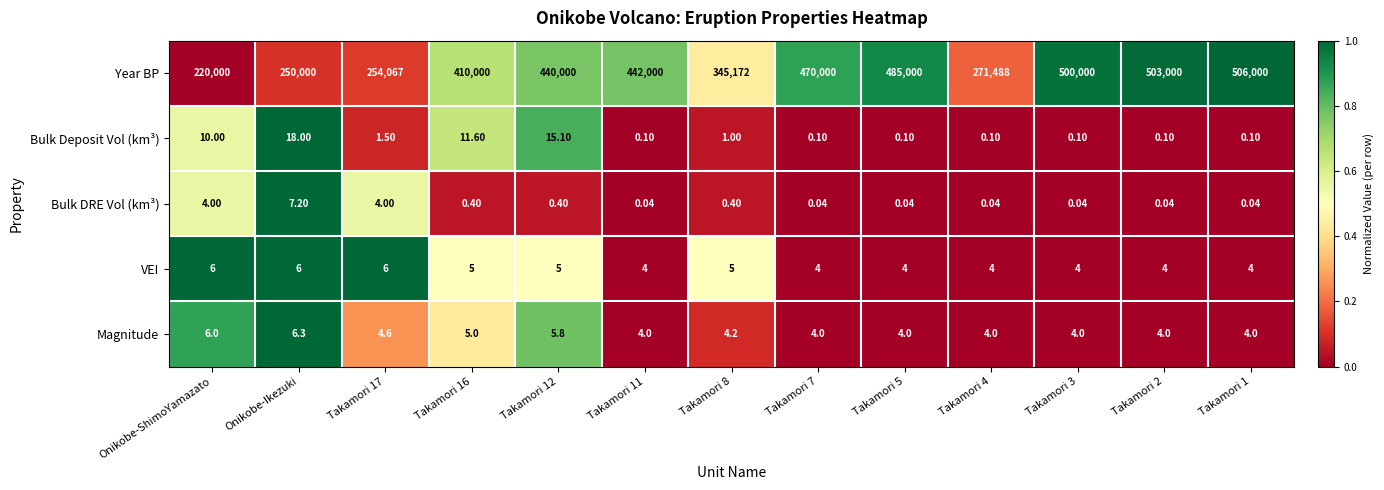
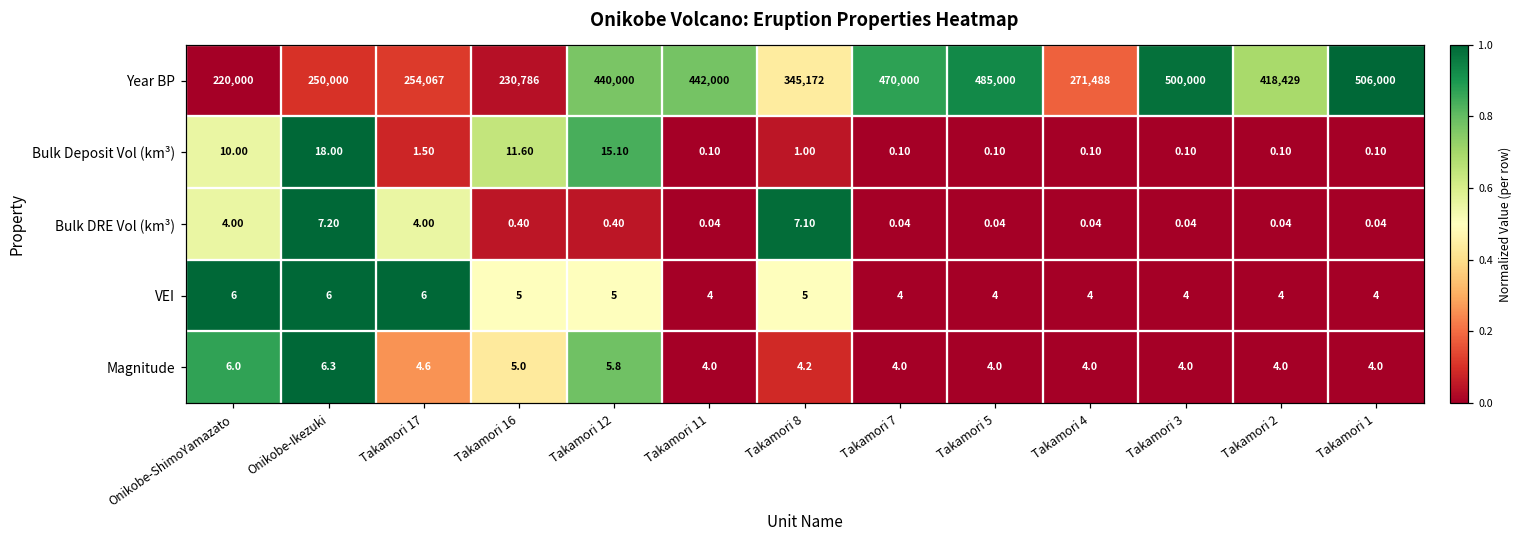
Year BP, Takamori 16: 410,000 -> 230,786
Year BP, Takamori 2: 503,000 -> 418,429
Bulk DRE Vol (km³), Takamori 8: 0.40 -> 7.10
